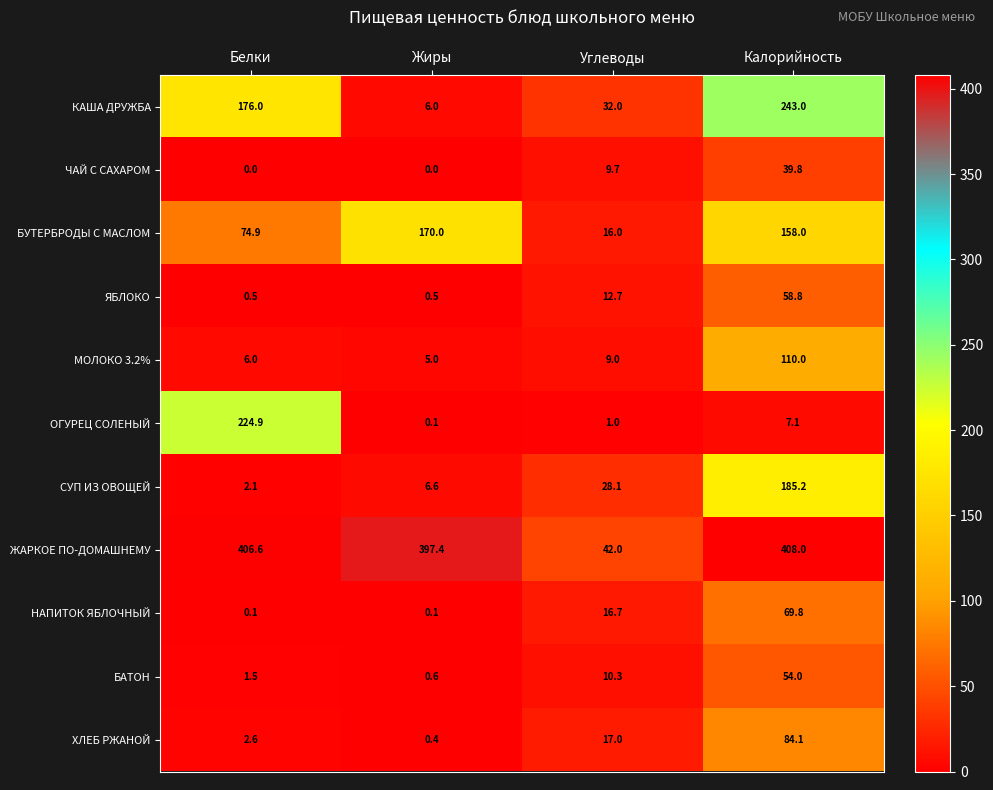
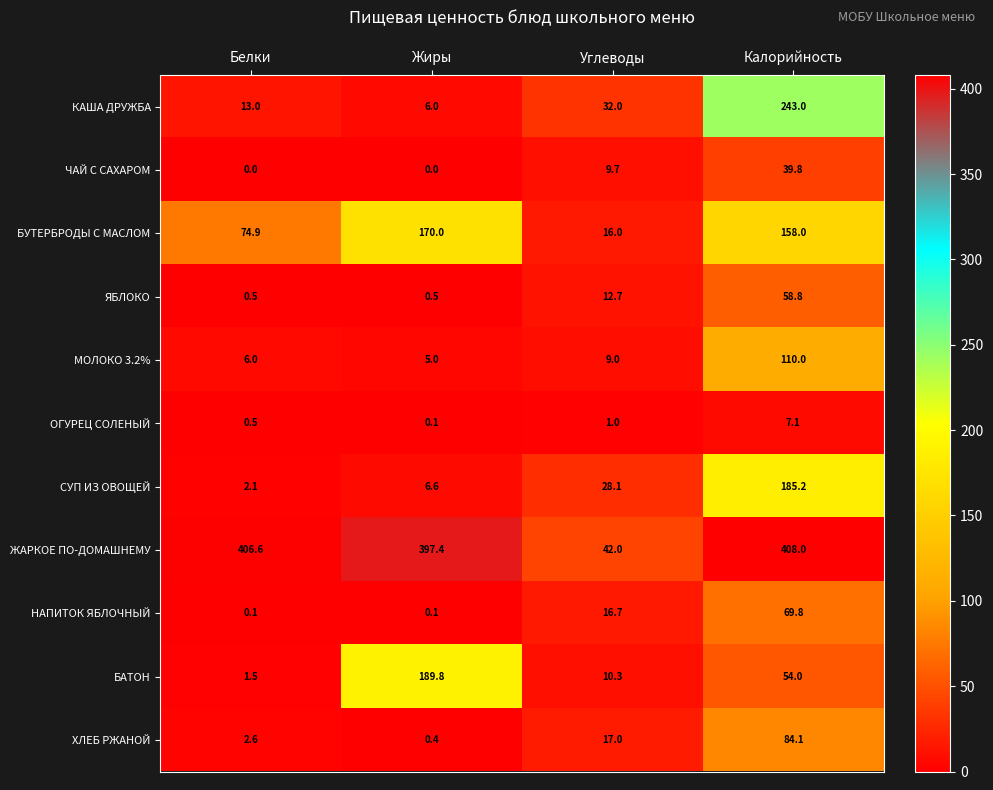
КАША ДРУЖБА, Белки: 176.0 -> 13.0
ОГУРЕЦ СОЛЕНЫЙ, Белки: 224.9 -> 0.5
БАТОН, Жиры: 0.6 -> 189.8
